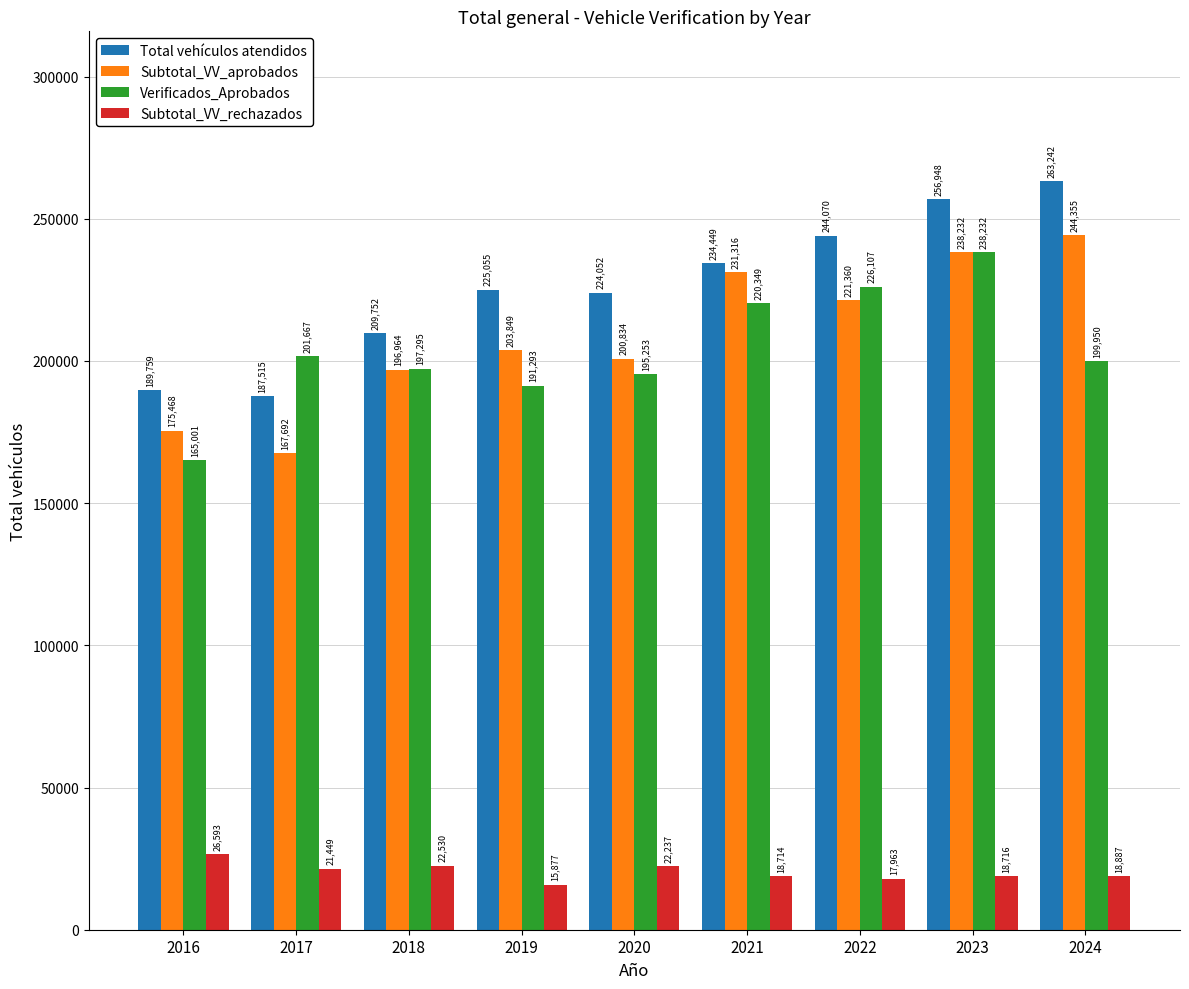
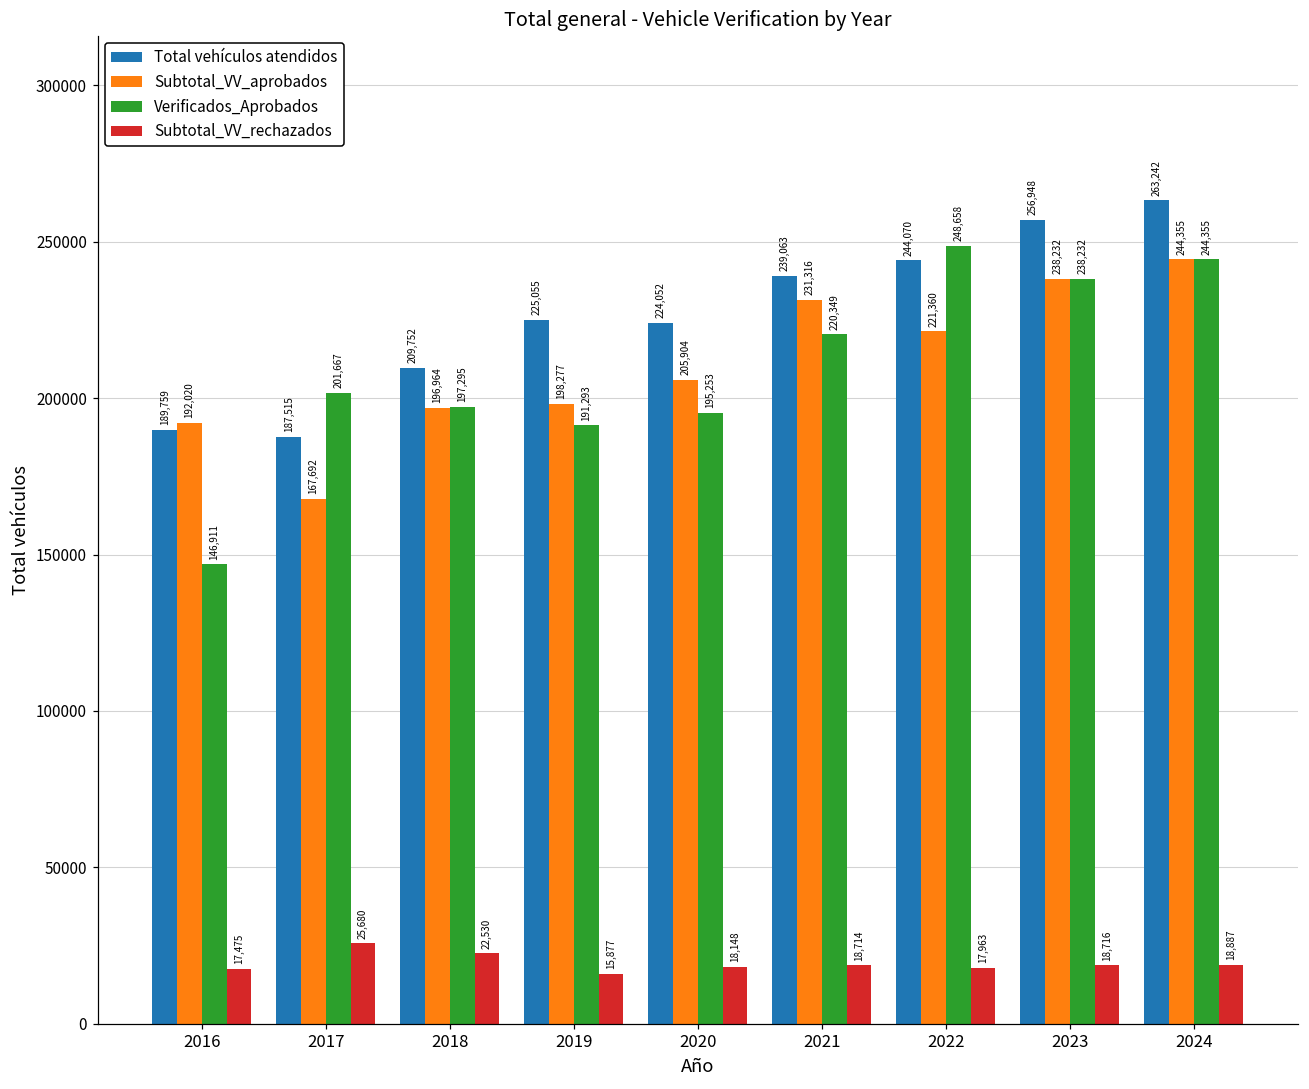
Subtotal_VV_aprobados, 2016: 175,468 -> 192,020
Verificados_Aprobados, 2016: 165,001 -> 146,911
Subtotal_VV_rechazados, 2016: 26,593 -> 17,475
Subtotal_VV_rechazados, 2017: 21,449 -> 25,680
Subtotal_VV_aprobados, 2019: 203,849 -> 198,277
Subtotal_VV_aprobados, 2020: 200,834 -> 205,904
Subtotal_VV_rechazados, 2020: 22,237 -> 18,148
Total vehículos atendidos, 2021: 234,449 -> 239,063
Verificados_Aprobados, 2022: 226,107 -> 248,658
Verificados_Aprobados, 2024: 199,950 -> 244,355
